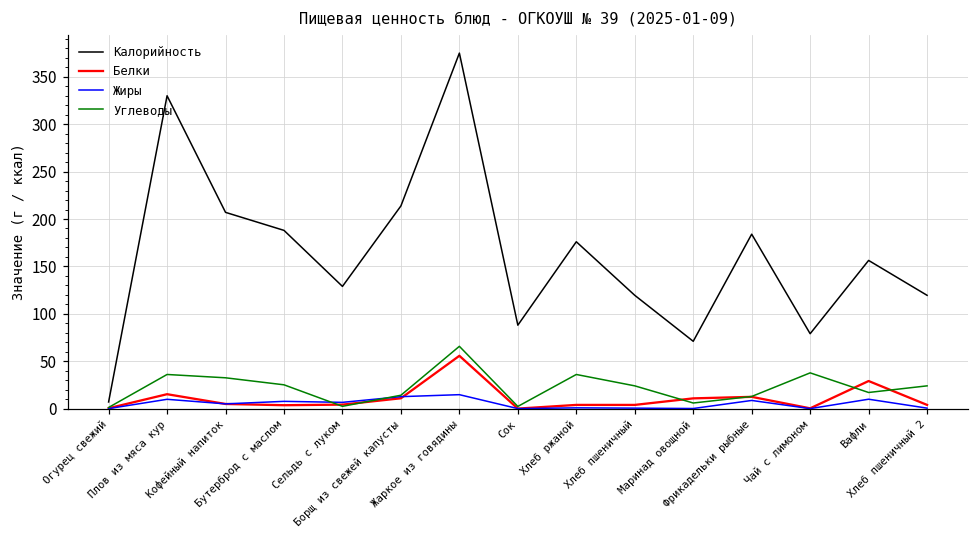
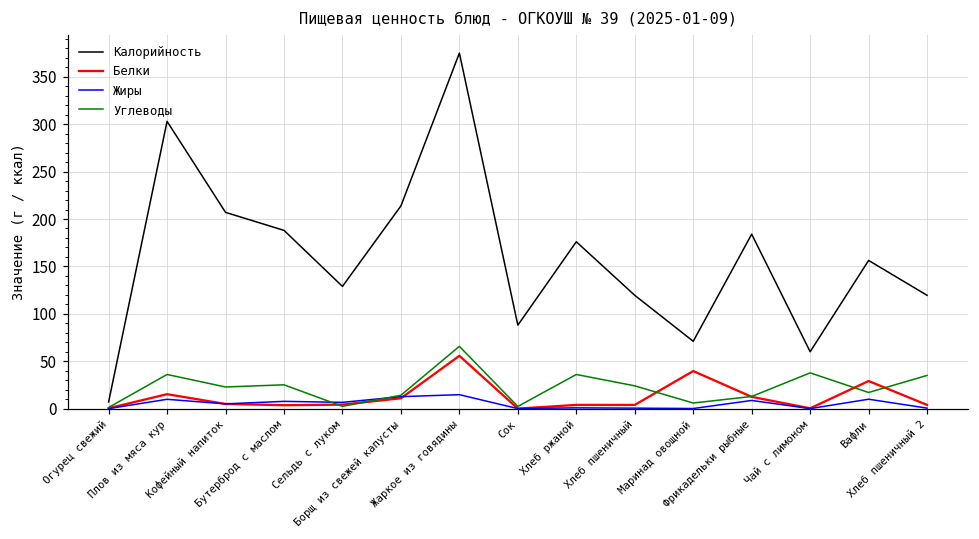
Калорийность, Плов из мяса кур: 330 -> 300
Углеводы, Кофейный напиток: 30 -> 20
Белки, Маринад овощной: 10 -> 40
Калорийность, Чай с лимоном: 80 -> 60
Углеводы, Хлеб пшеничный 2: 20 -> 40
